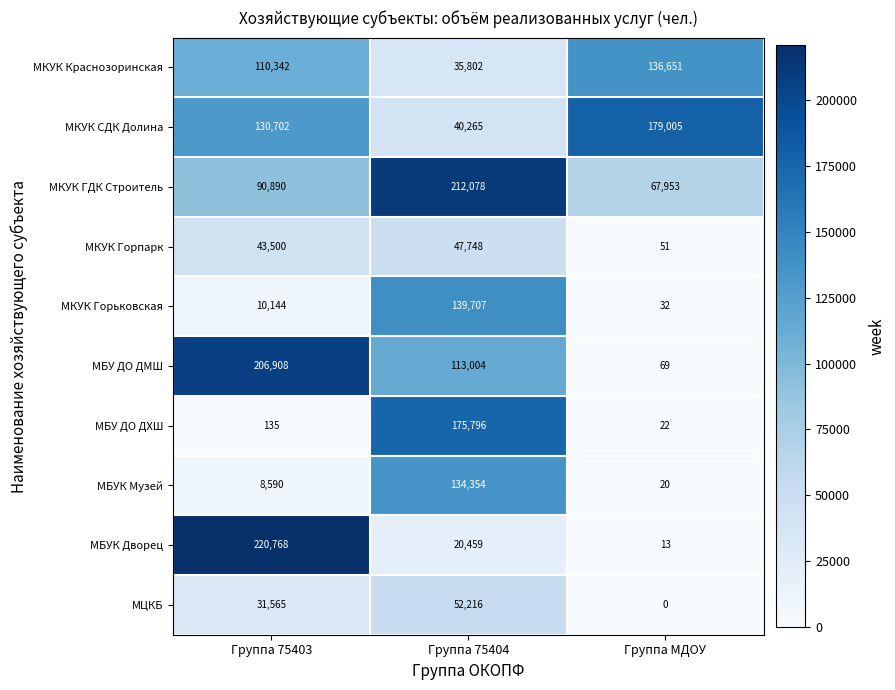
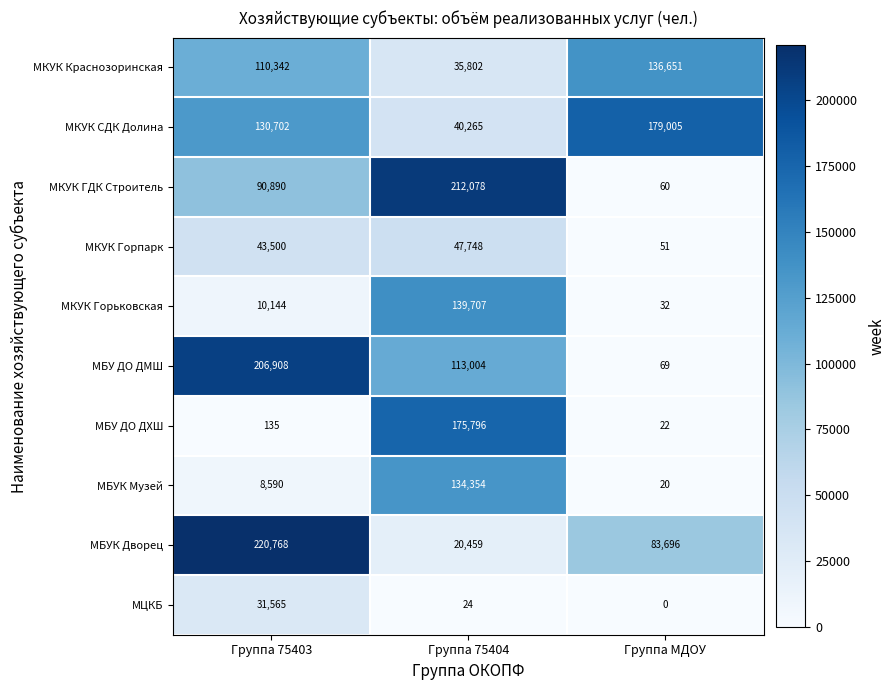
МКУК ГДК Строитель, Группа МДОУ: 67,953 -> 60
МБУК Дворец, Группа МДОУ: 13 -> 83,696
МЦКБ, Группа 75404: 52,216 -> 24
